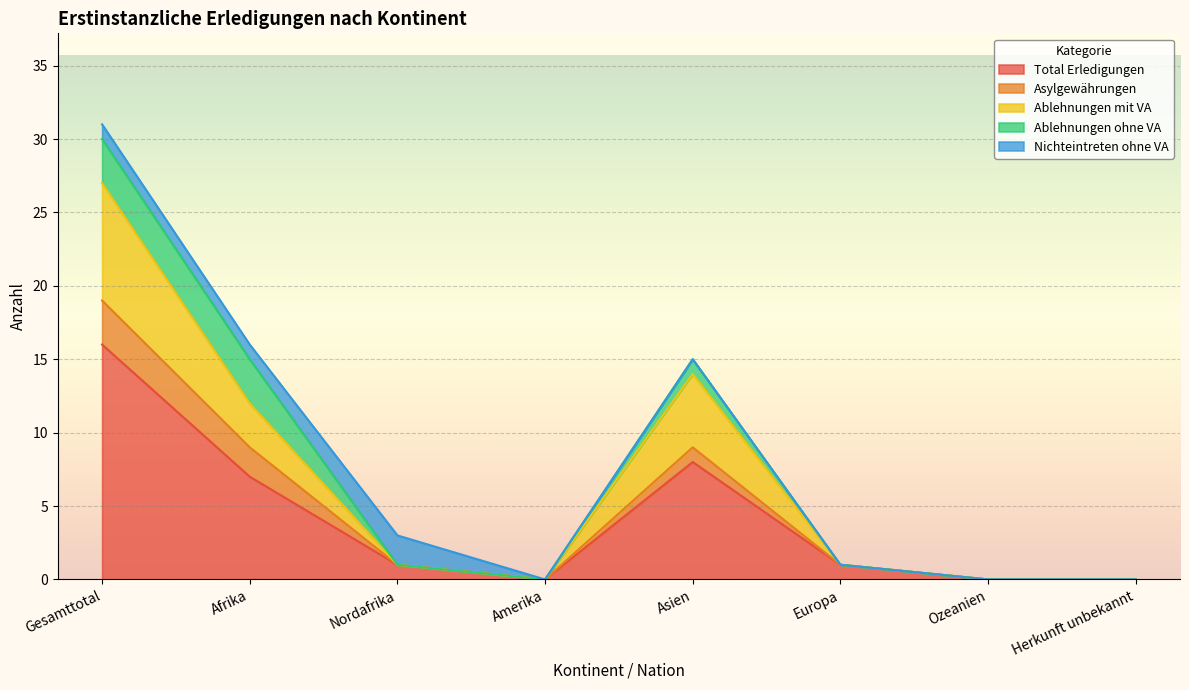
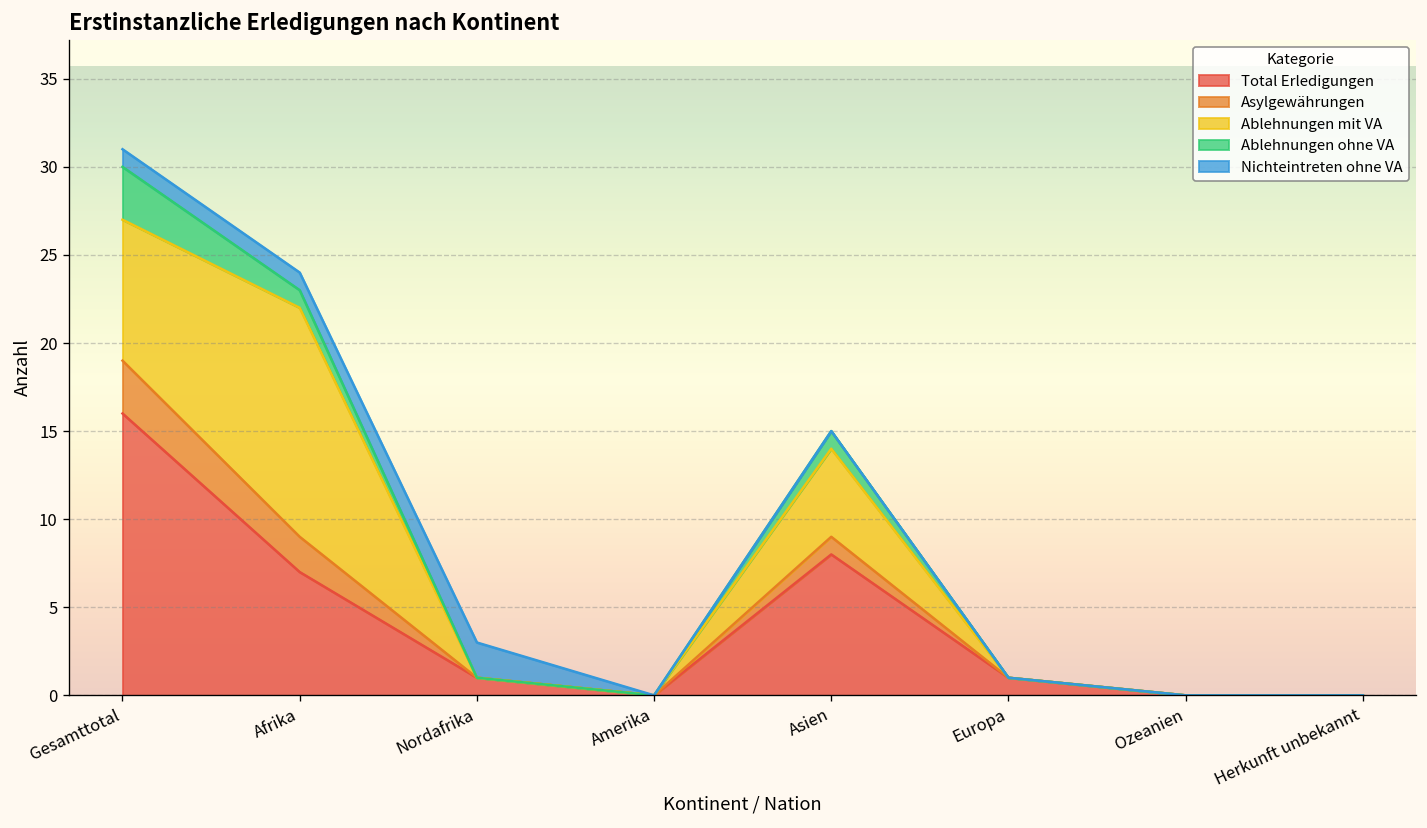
Ablehnungen mit VA, Afrika: 3 -> 13
Ablehnungen ohne VA, Afrika: 3 -> 1
